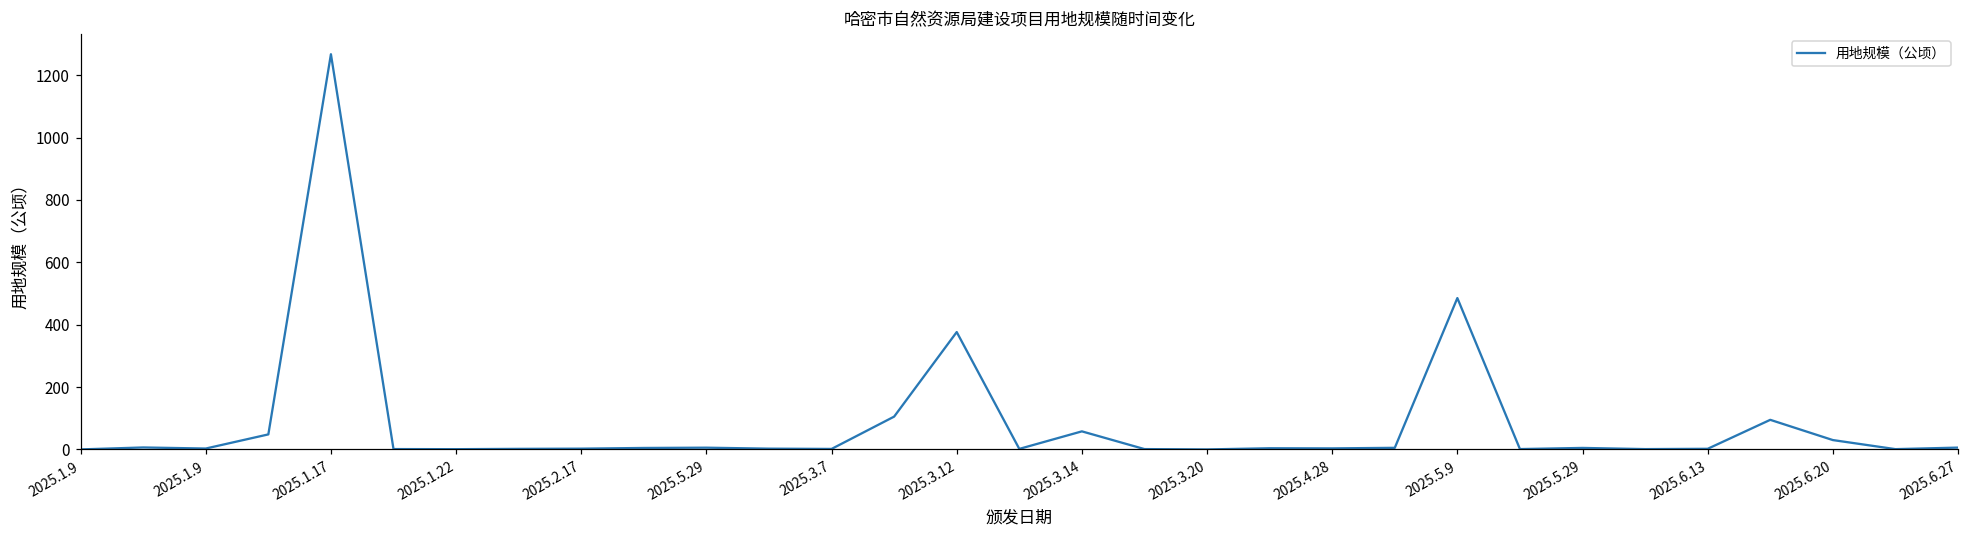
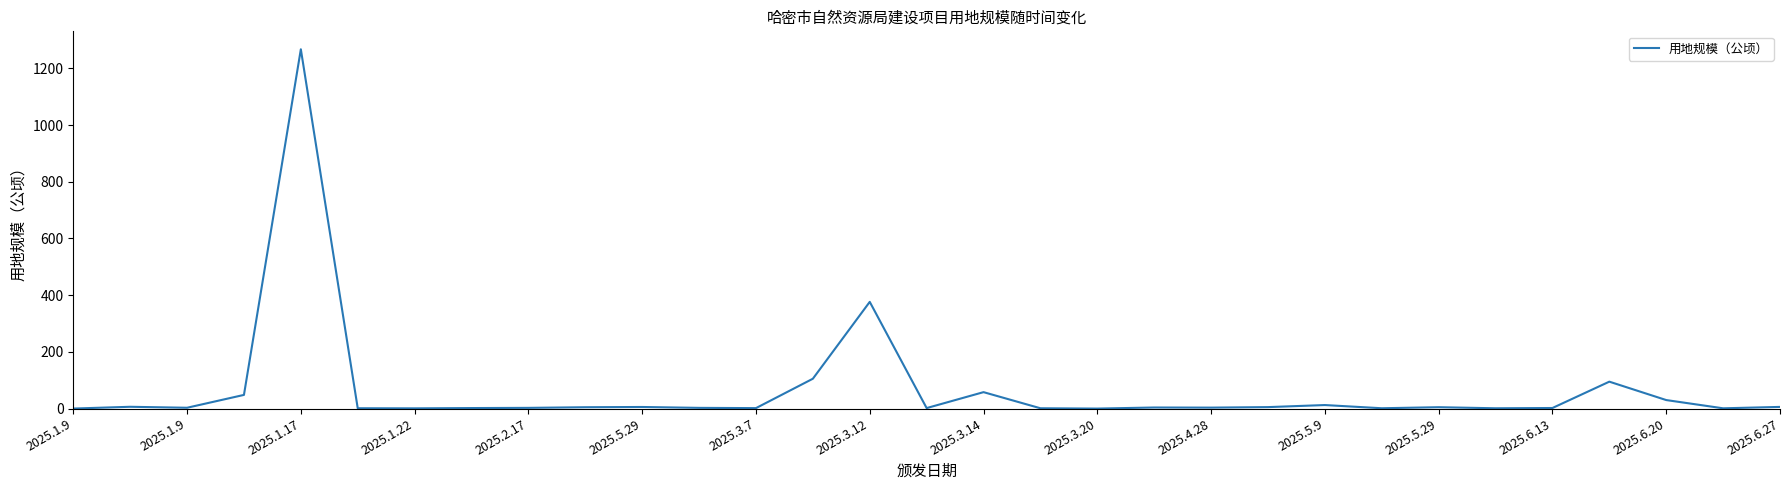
2025.5.9: 490 -> 10
